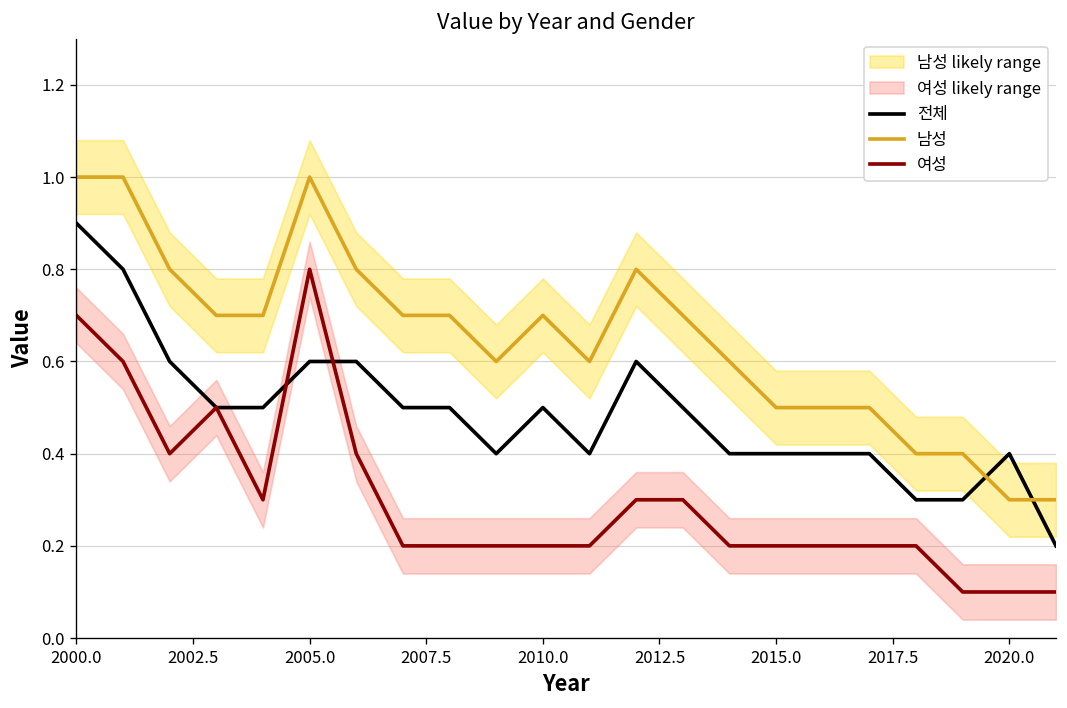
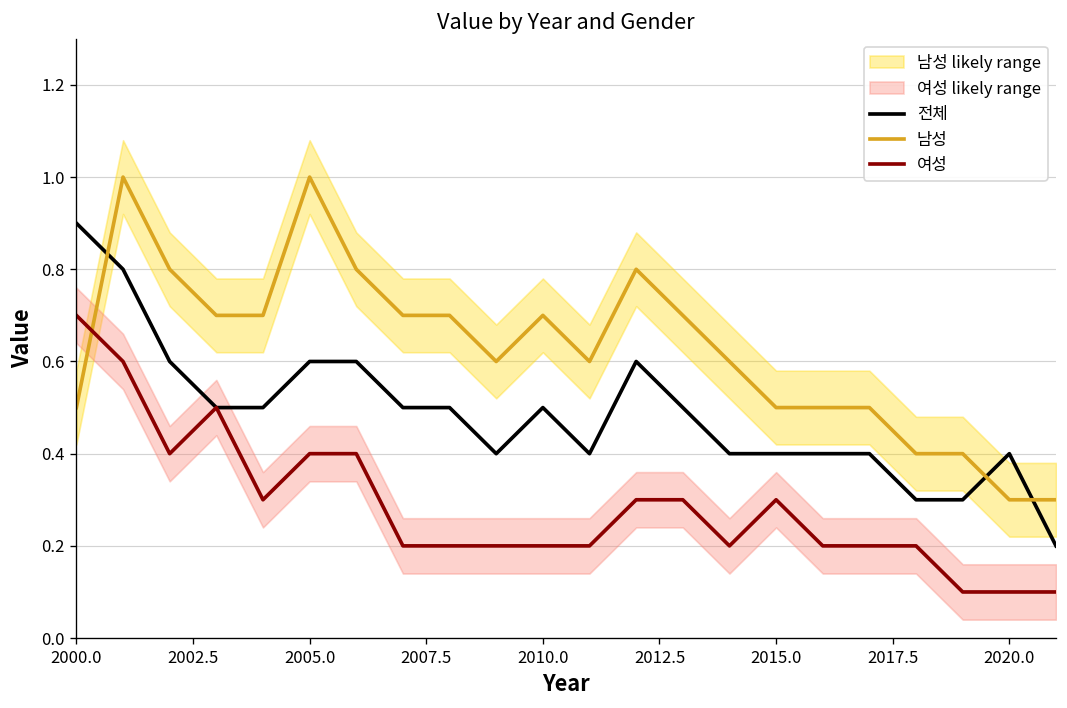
남성, 2000.0: 1.0 -> 0.5
여성, 2005.0: 0.8 -> 0.4
여성, 2015.0: 0.2 -> 0.3
